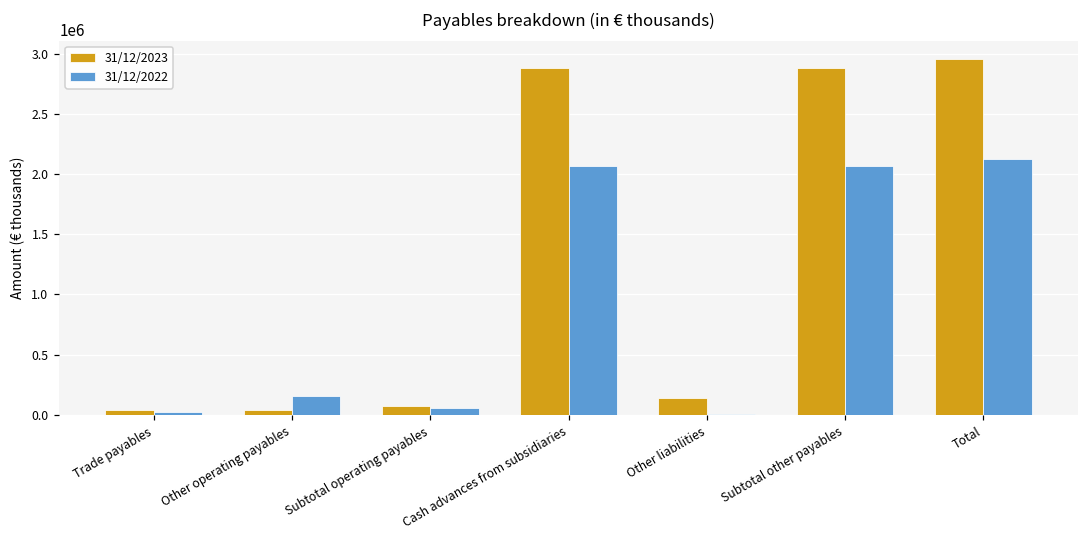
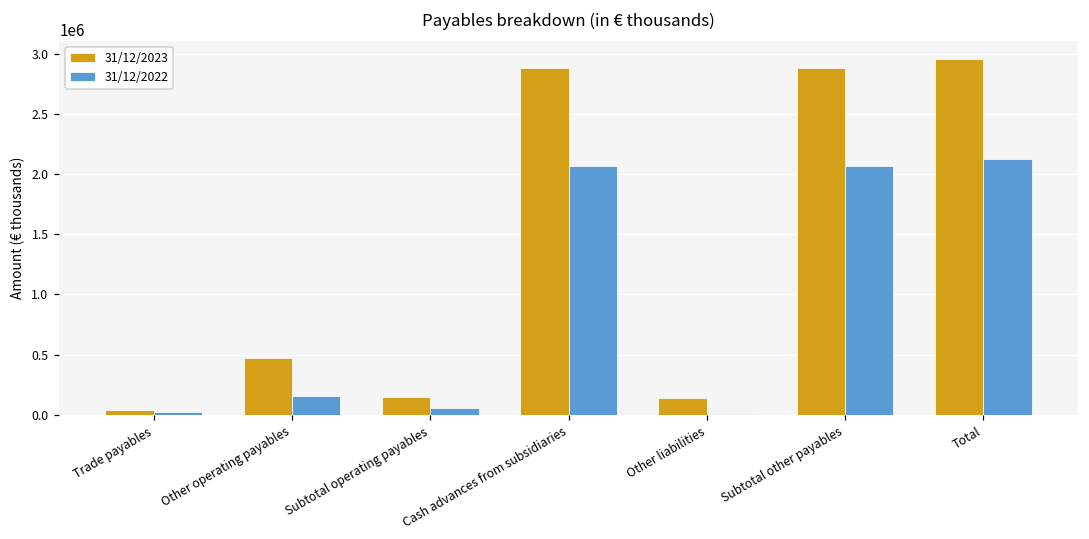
31/12/2023, Other operating payables: 40000 -> 470000
31/12/2023, Subtotal operating payables: 80000 -> 150000
